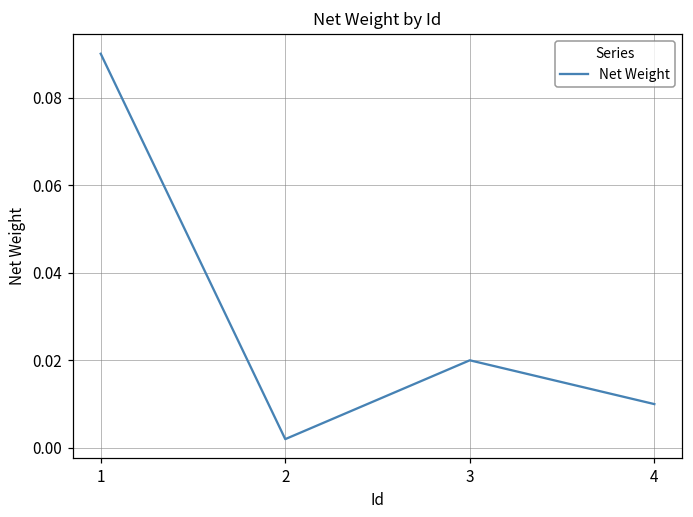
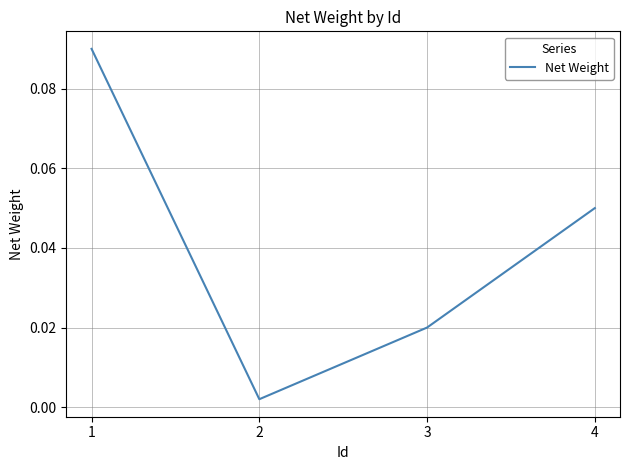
4: 0.01 -> 0.05
